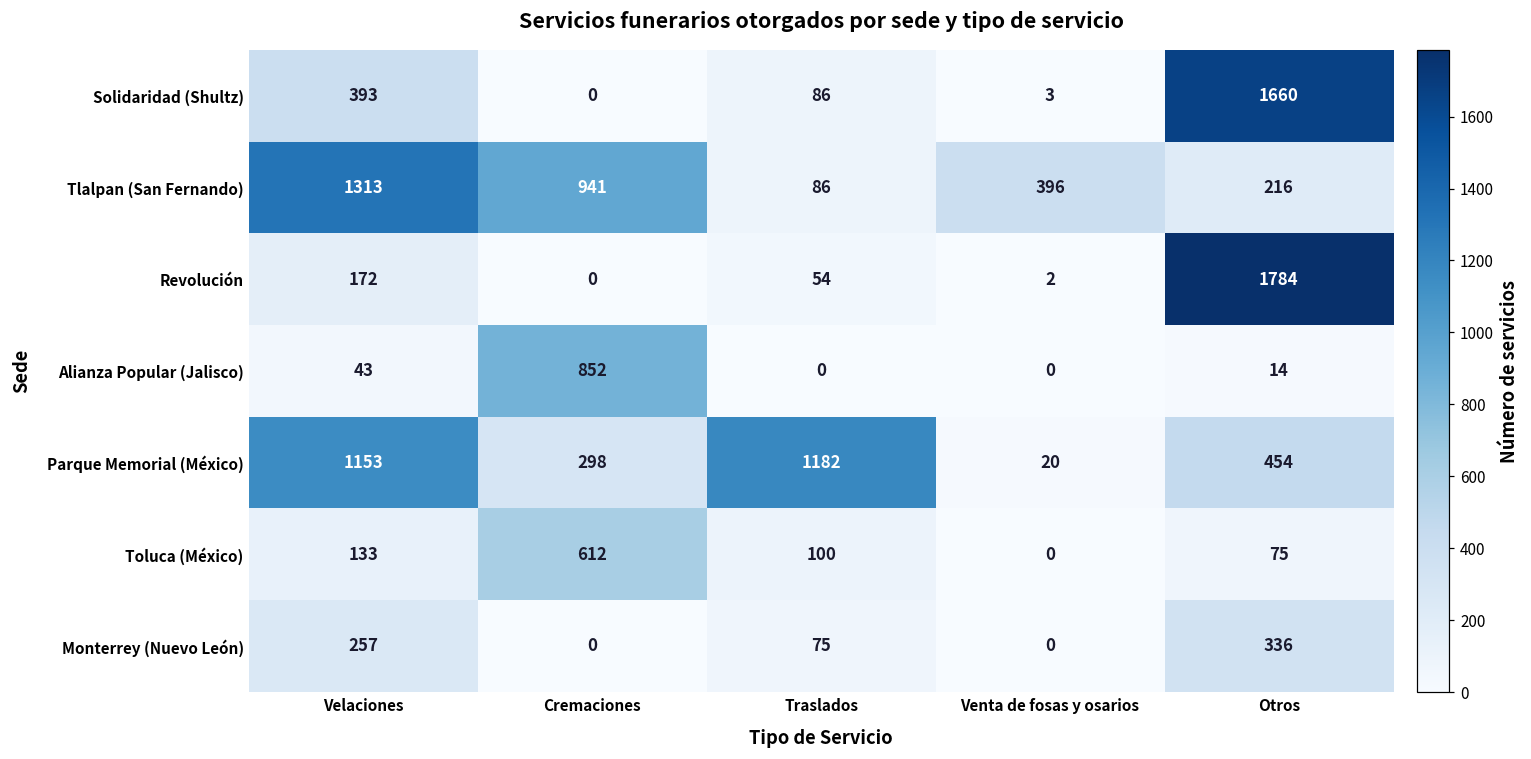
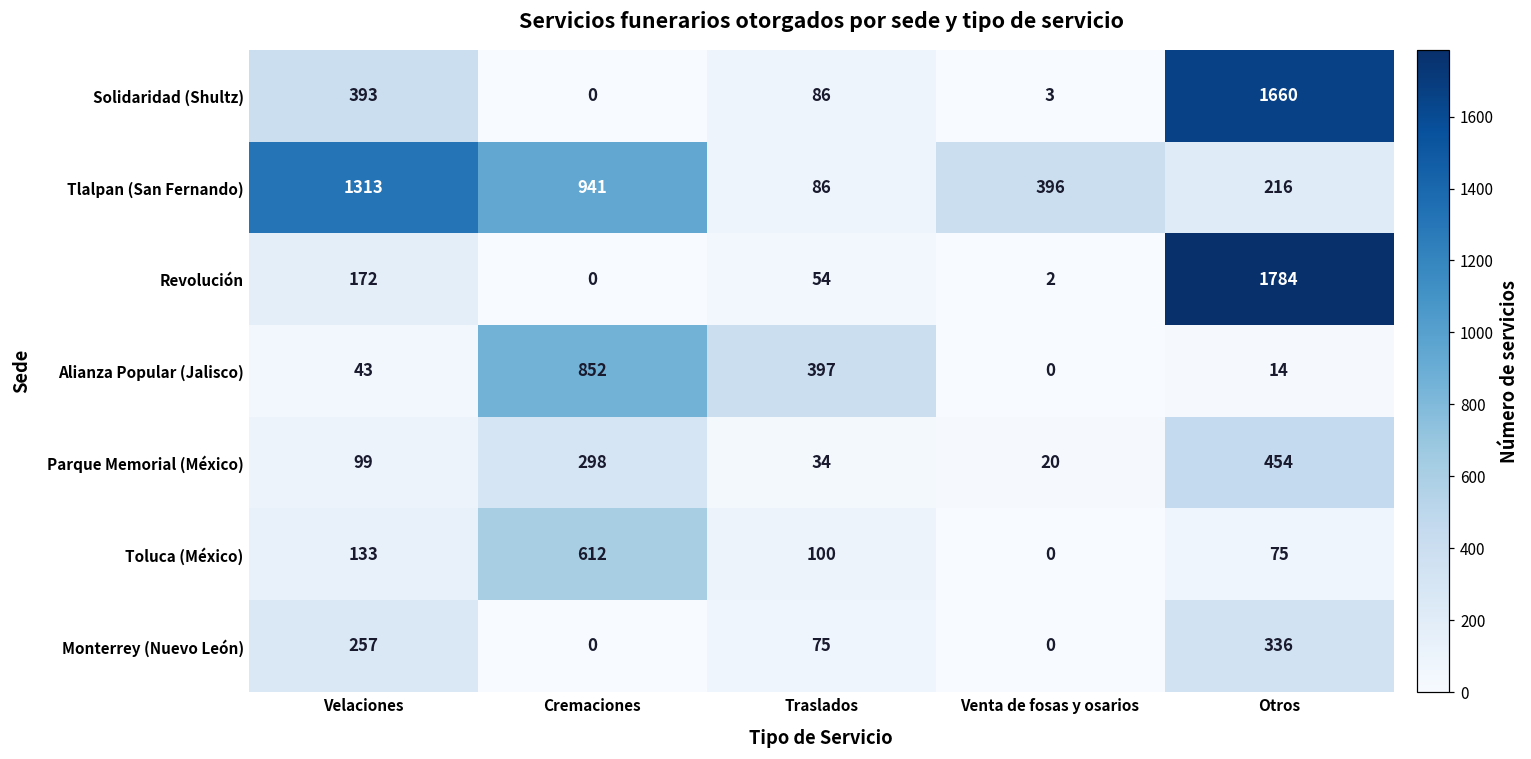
Alianza Popular (Jalisco), Traslados: 0 -> 397
Parque Memorial (México), Velaciones: 1153 -> 99
Parque Memorial (México), Traslados: 1182 -> 34
